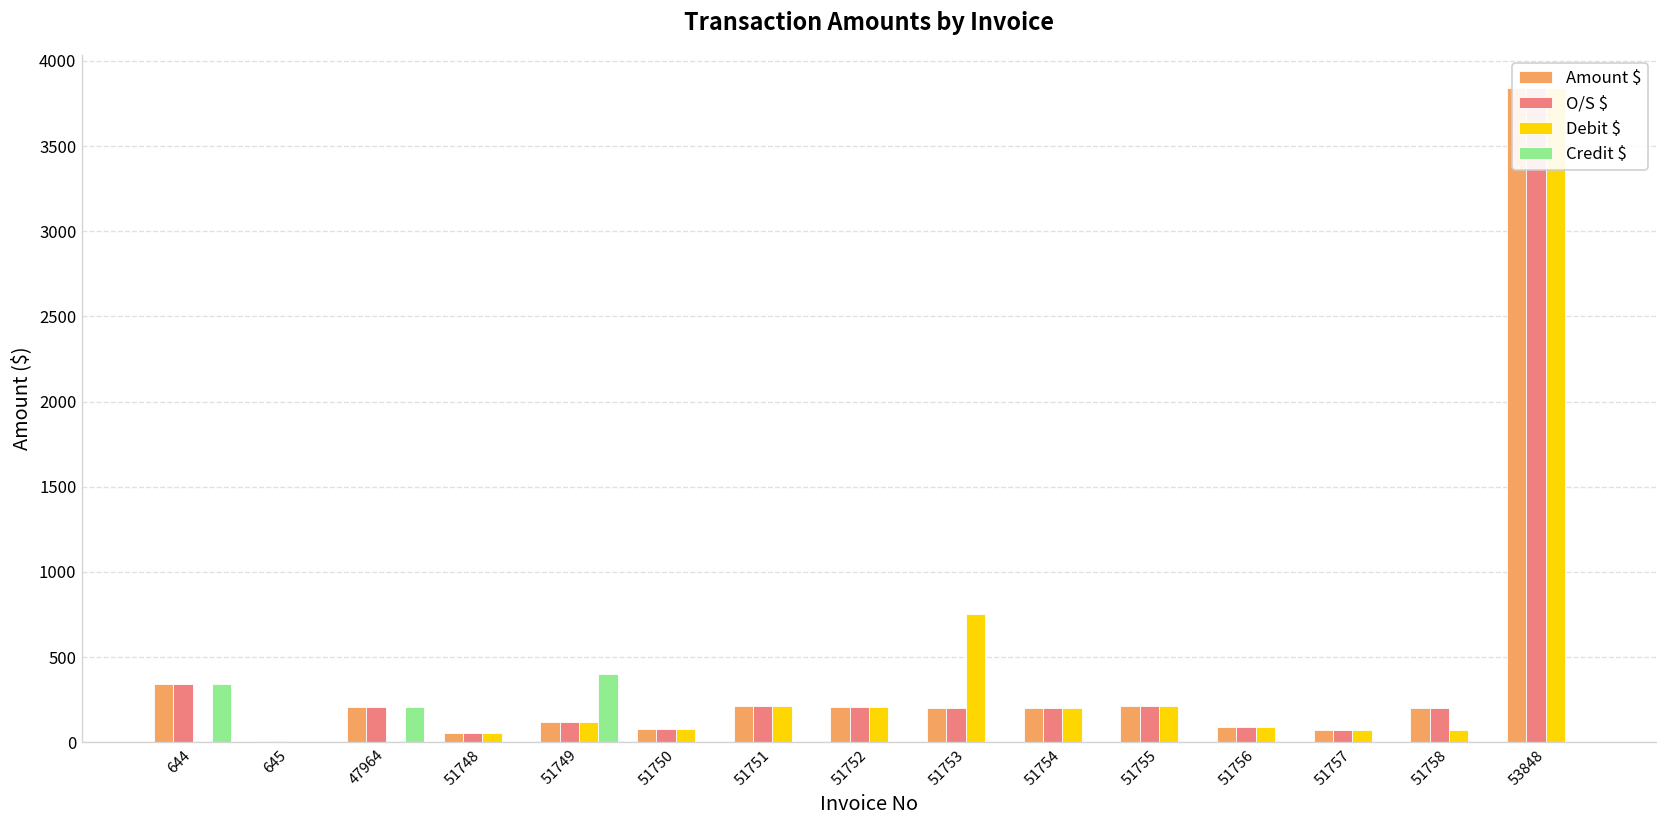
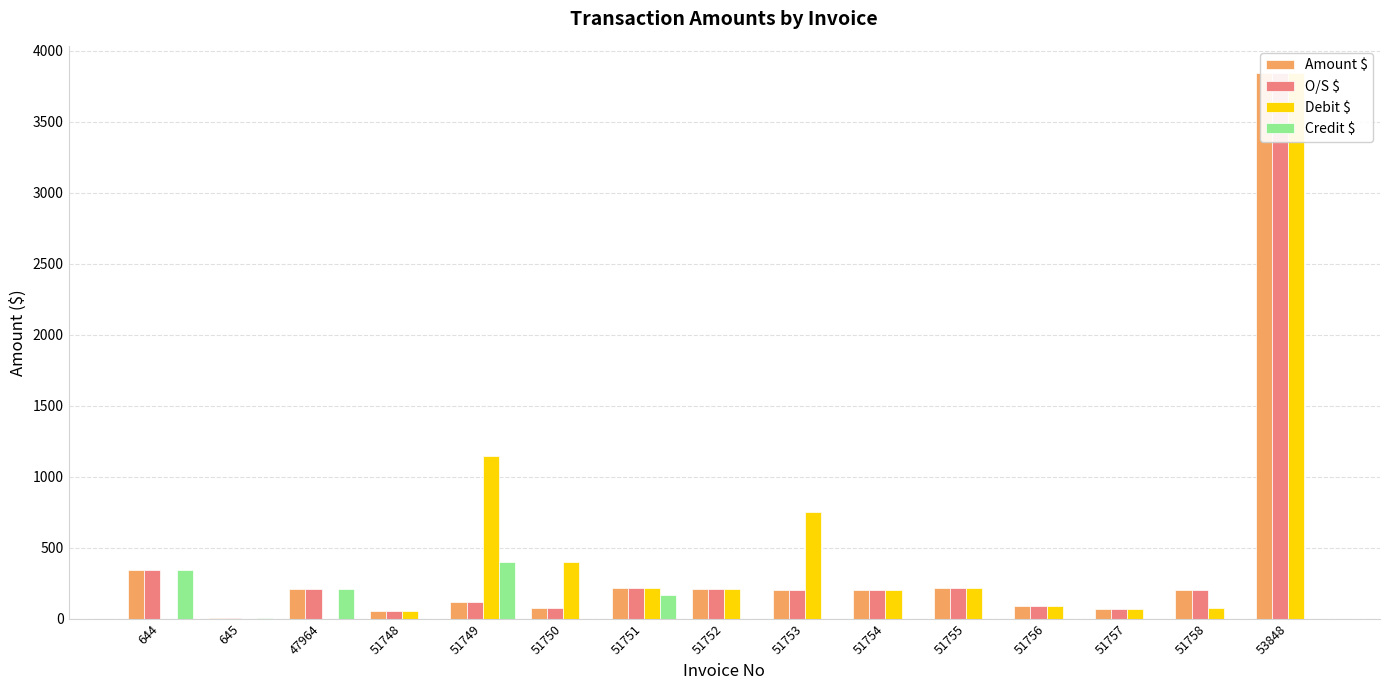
Debit $, 51749: 120 -> 1140
Debit $, 51750: 80 -> 400
Credit $, 51751: 0 -> 170
